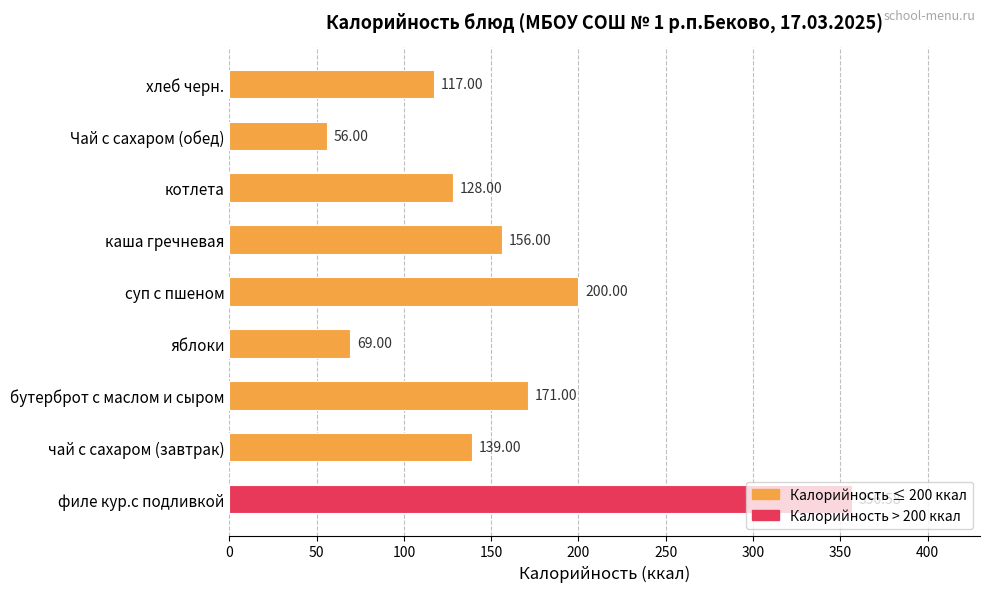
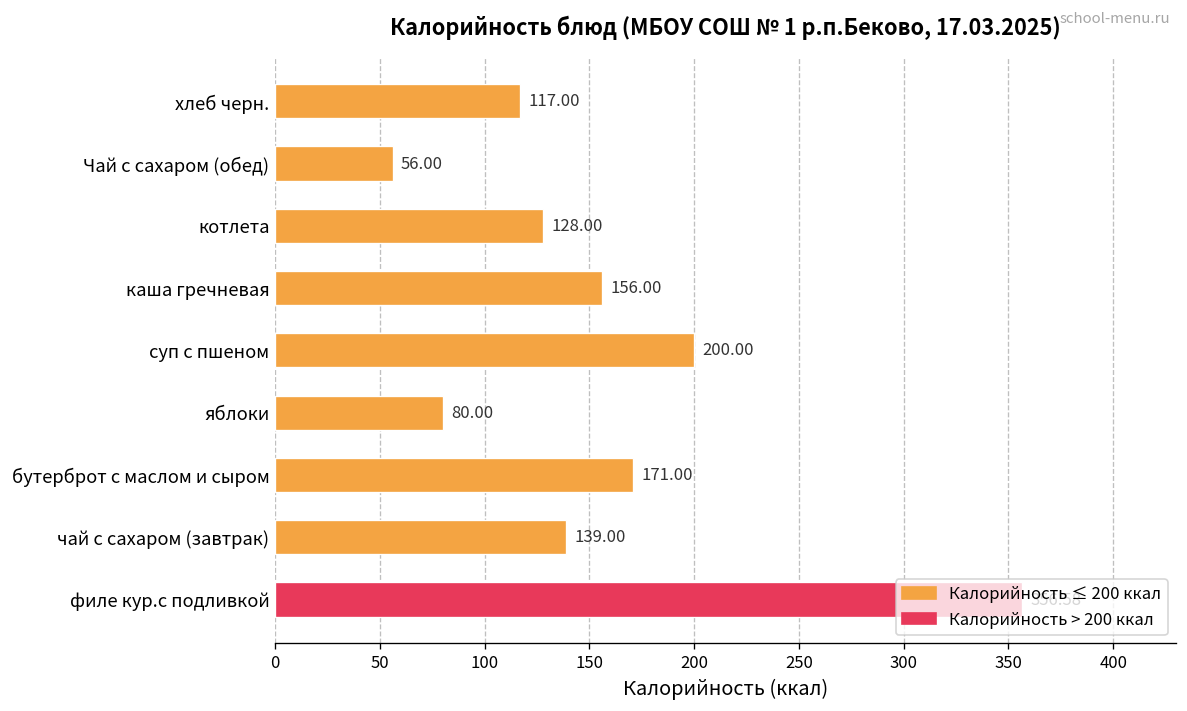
яблоки: 69.00 -> 80.00
